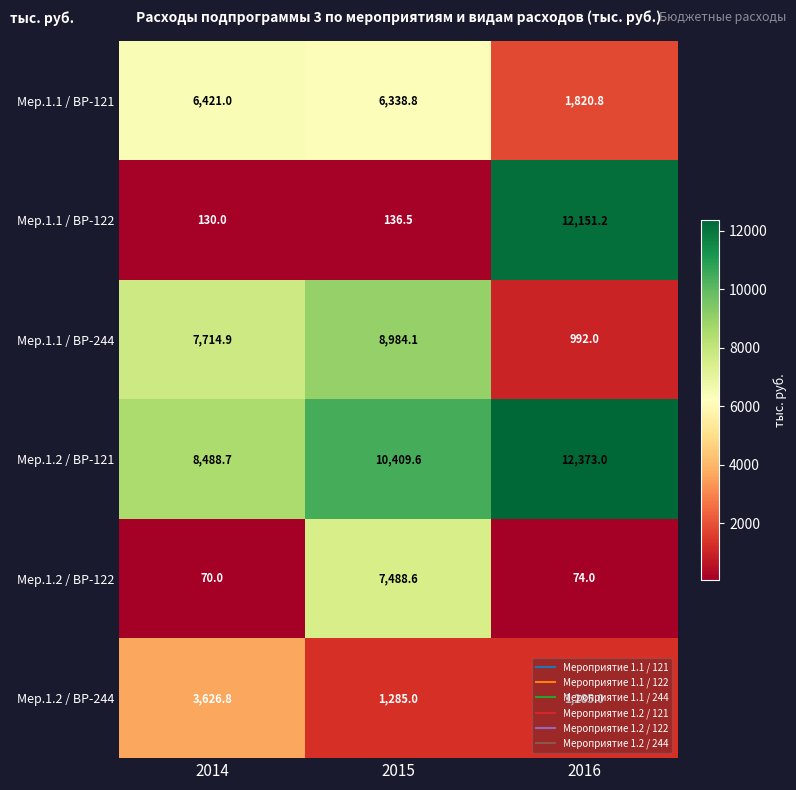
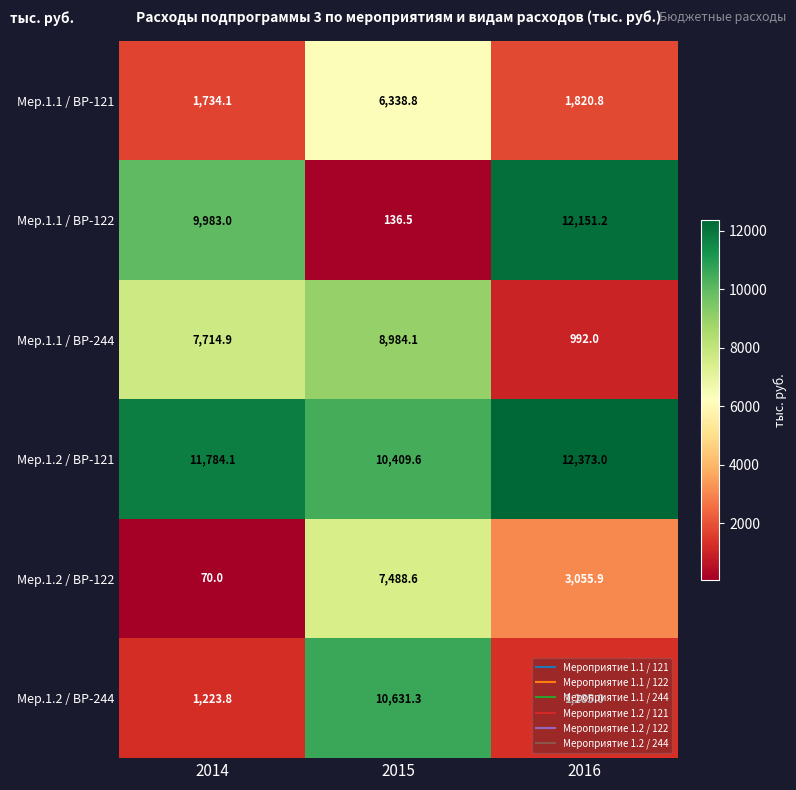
Мер.1.1 / ВР-121, 2014: 6,421.0 -> 1,734.1
Мер.1.1 / ВР-122, 2014: 130.0 -> 9,983.0
Мер.1.2 / ВР-121, 2014: 8,488.7 -> 11,784.1
Мер.1.2 / ВР-122, 2016: 74.0 -> 3,055.9
Мер.1.2 / ВР-244, 2014: 3,626.8 -> 1,223.8
Мер.1.2 / ВР-244, 2015: 1,285.0 -> 10,631.3
